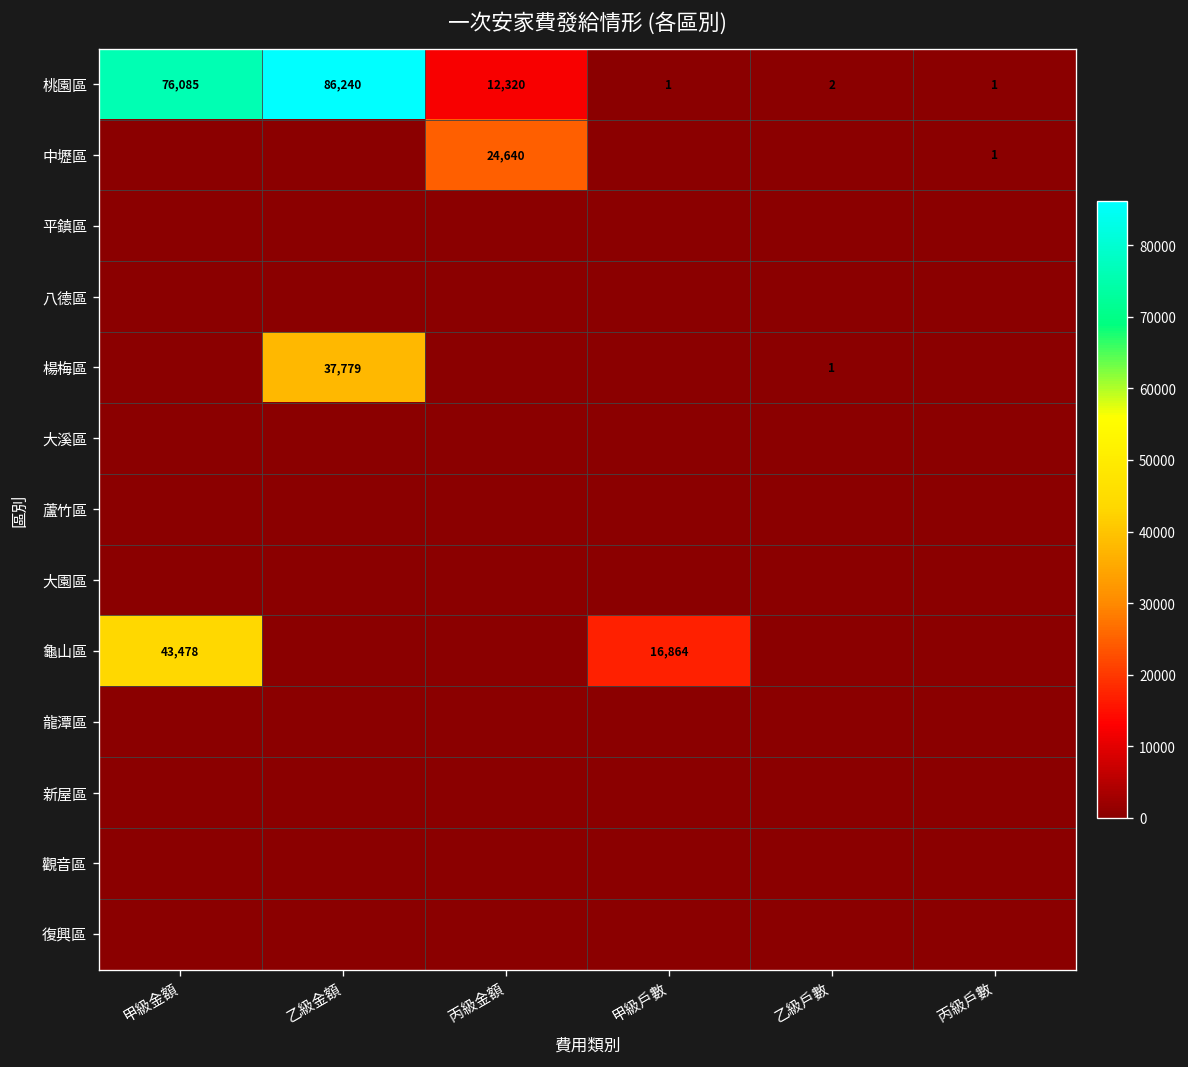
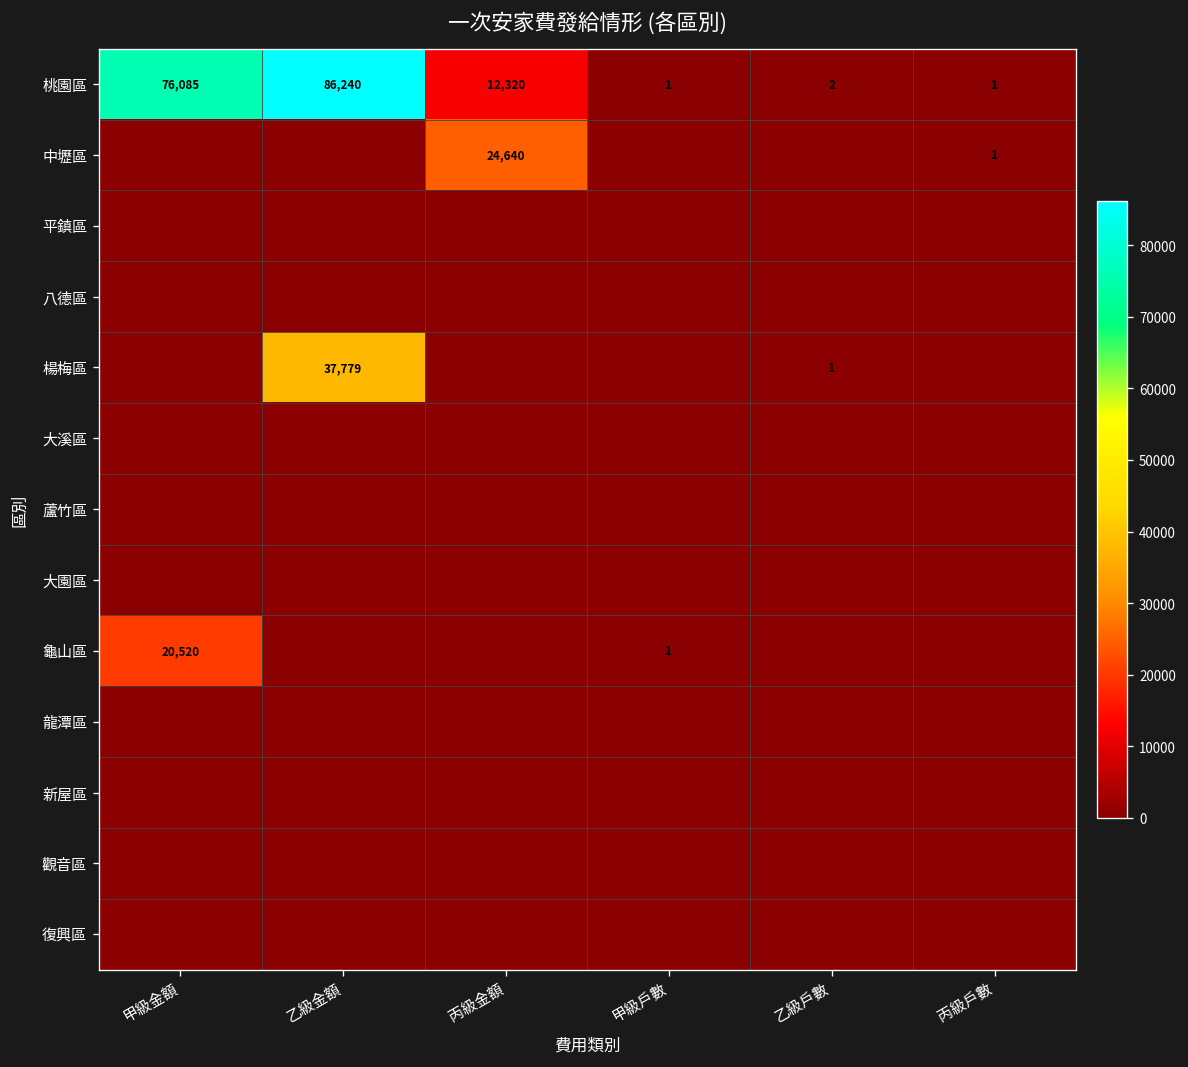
龜山區, 甲級金額: 43,478 -> 20,520
龜山區, 甲級戶數: 16,864 -> 1
